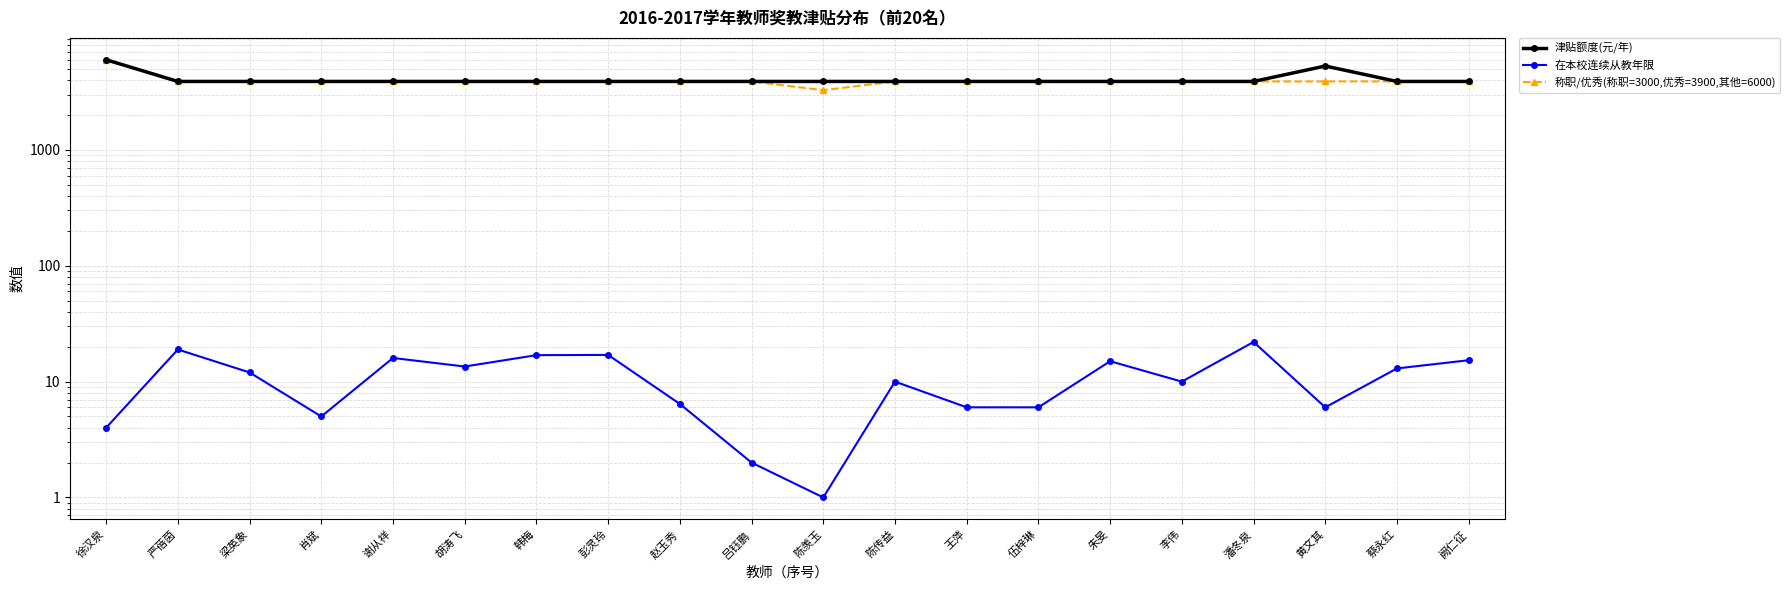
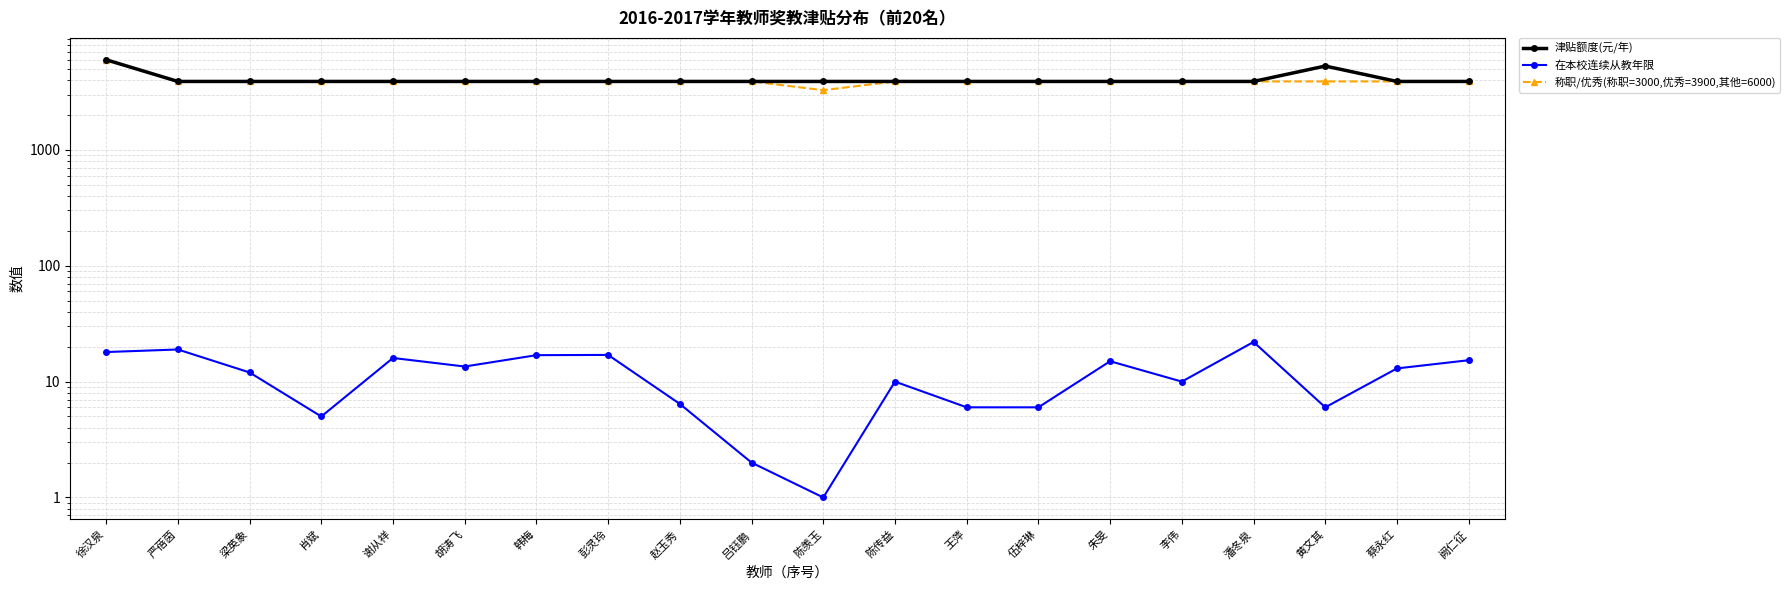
在本校连续从教年限, 徐汉泉: 4 -> 18
